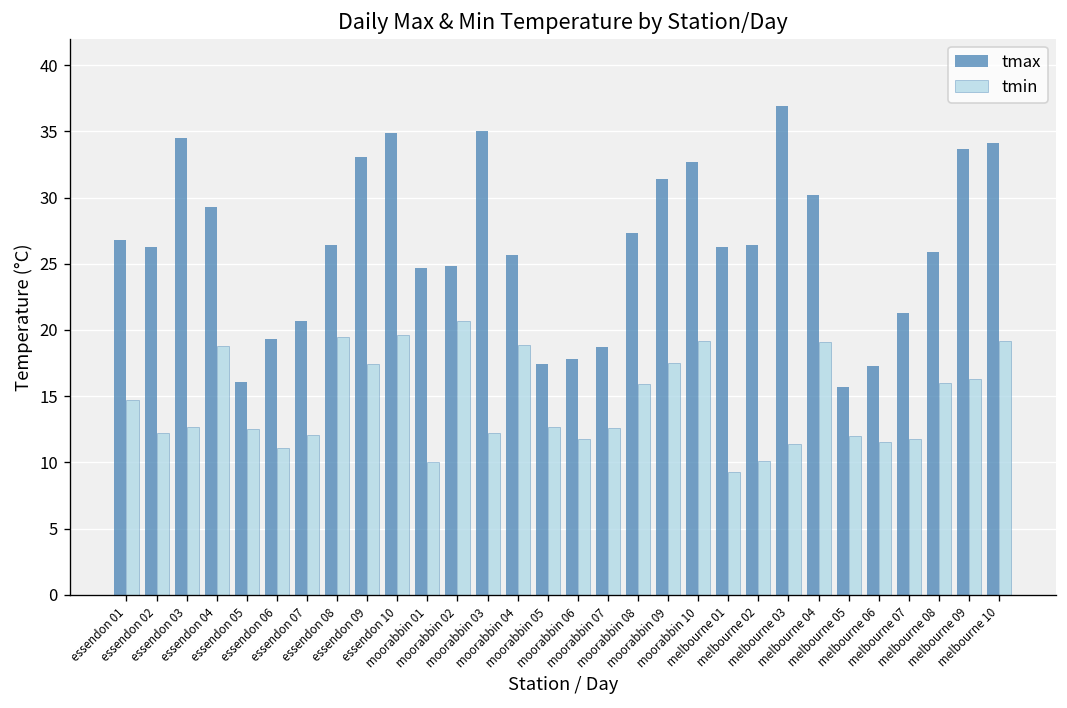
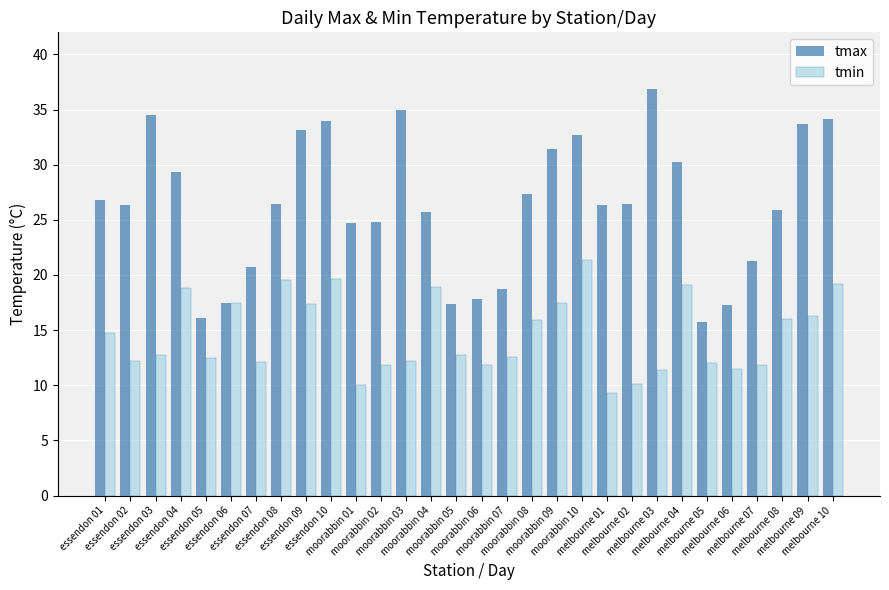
tmax, essendon 06: 19.3 -> 17.5
tmin, essendon 06: 11.1 -> 17.5
tmax, essendon 10: 34.9 -> 34.0
tmin, moorabbin 02: 20.7 -> 11.8
tmin, moorabbin 10: 19.2 -> 21.4
